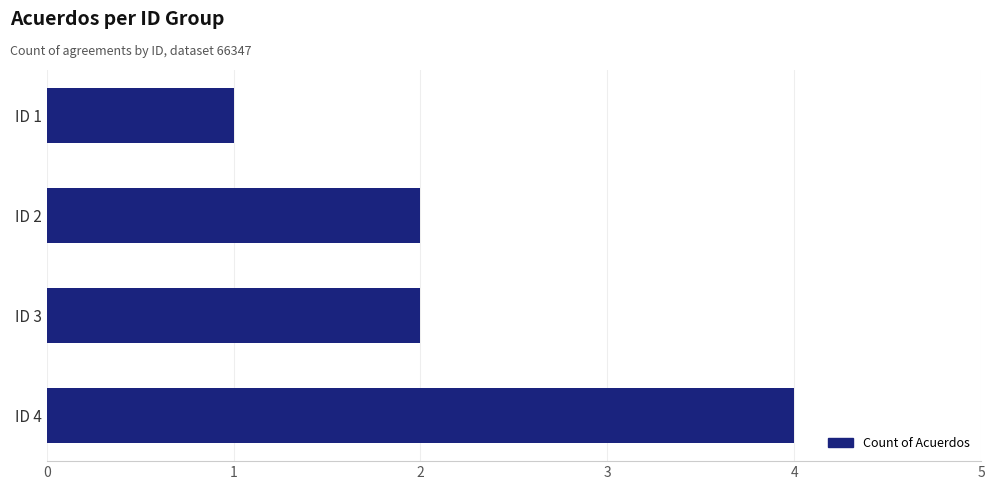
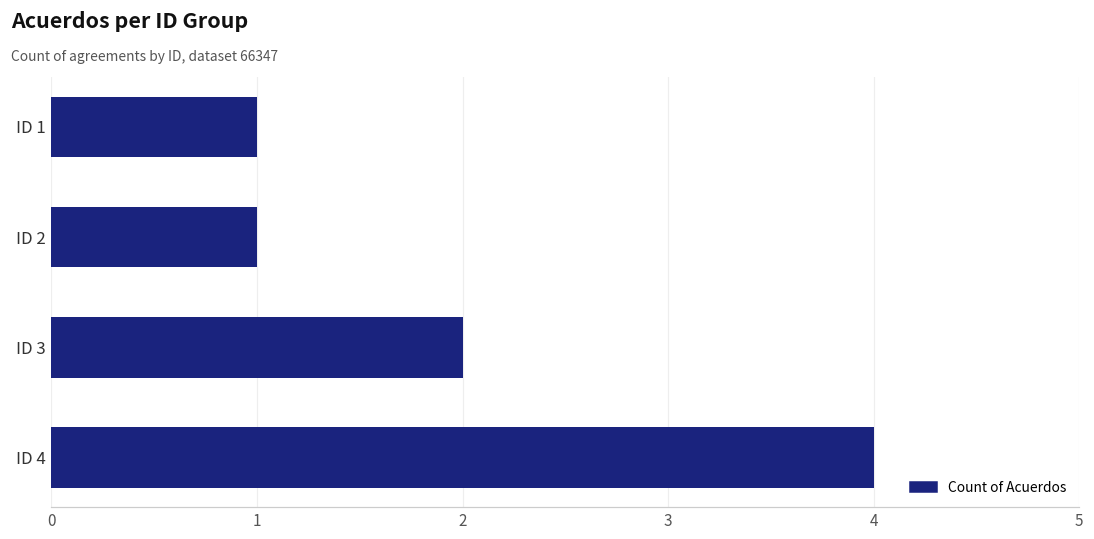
ID 2: 2 -> 1
